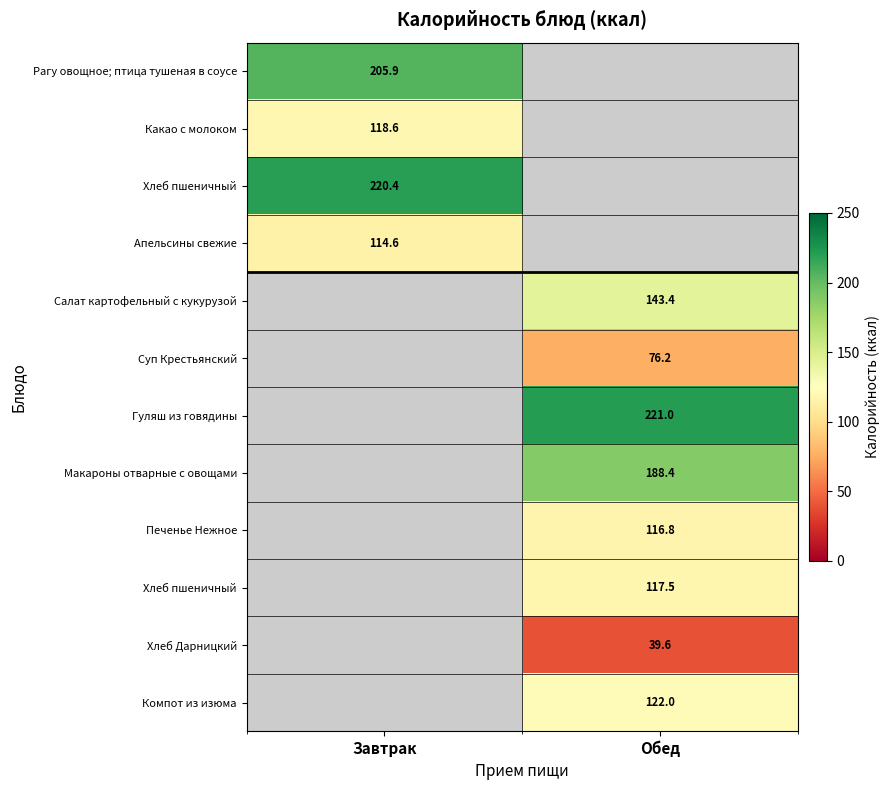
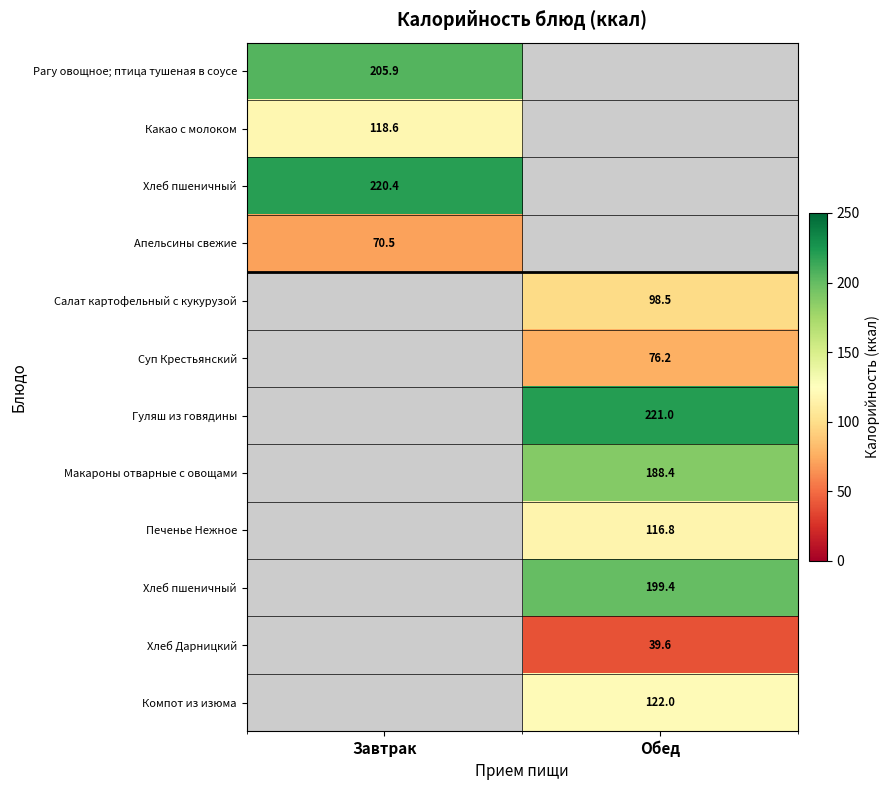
Апельсины свежие, Завтрак: 114.6 -> 70.5
Салат картофельный с кукурузой, Обед: 143.4 -> 98.5
Хлеб пшеничный, Обед: 117.5 -> 199.4
